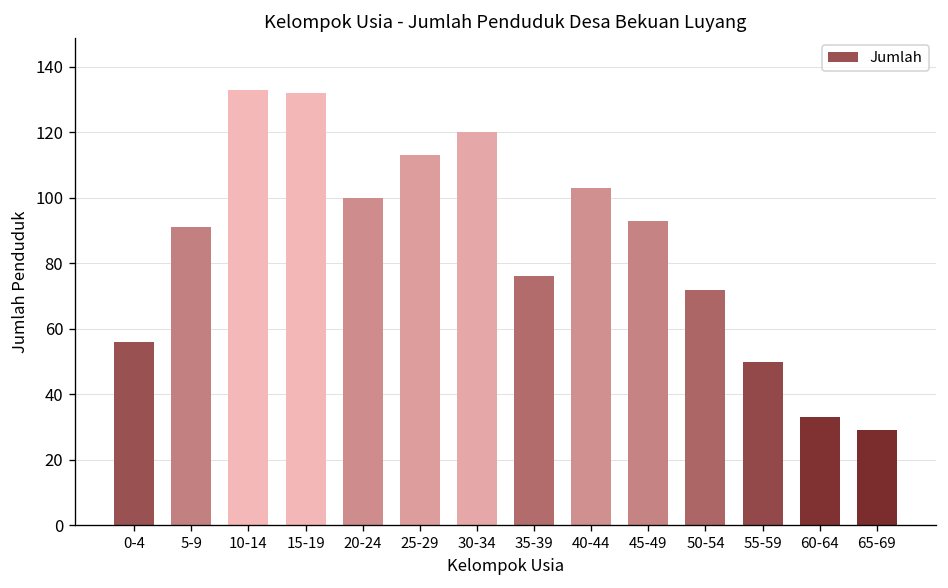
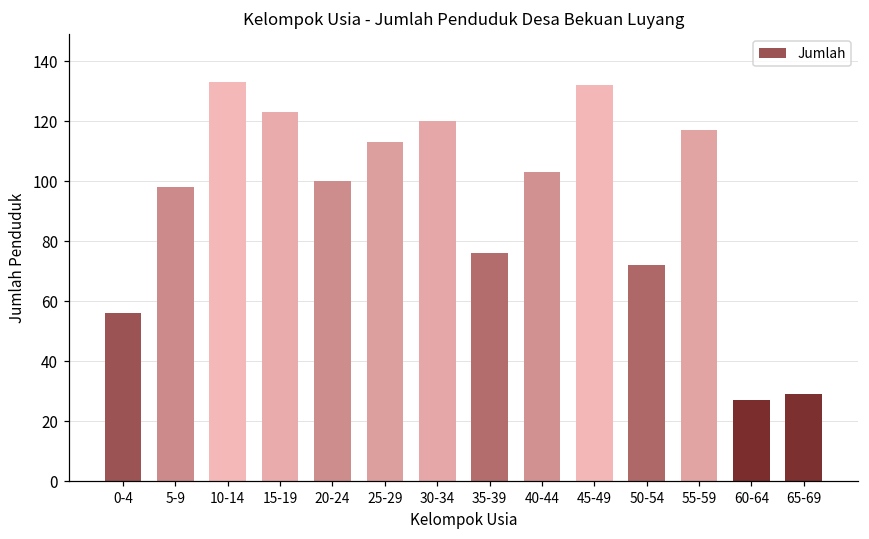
5-9: 91 -> 98
15-19: 132 -> 123
45-49: 93 -> 132
55-59: 50 -> 117
60-64: 33 -> 27
